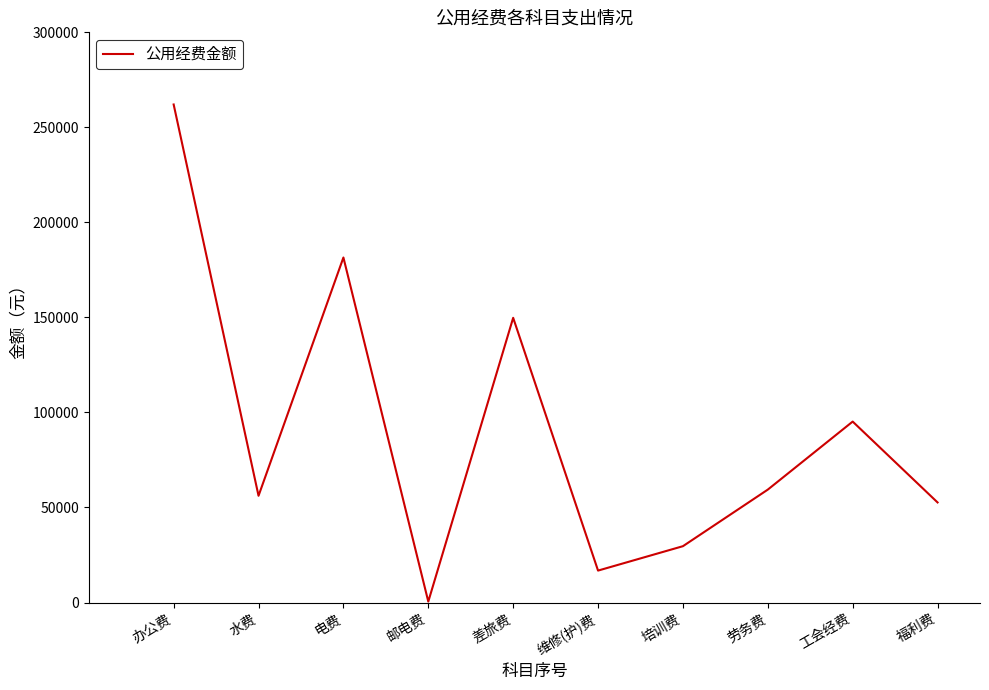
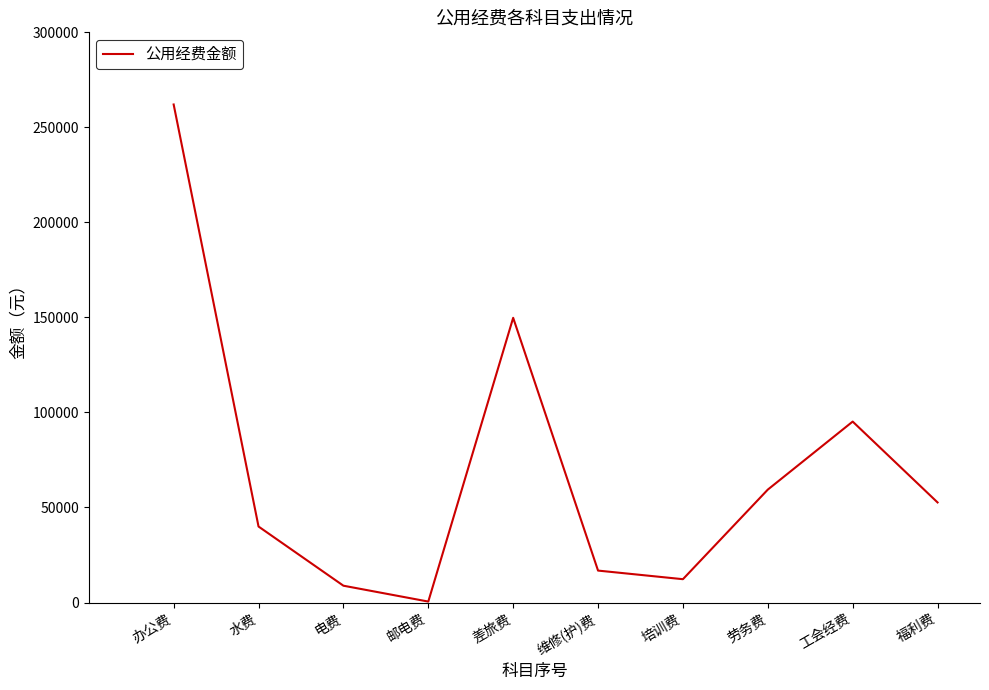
水费: 56000 -> 40000
电费: 182000 -> 9000
培训费: 30000 -> 12000
